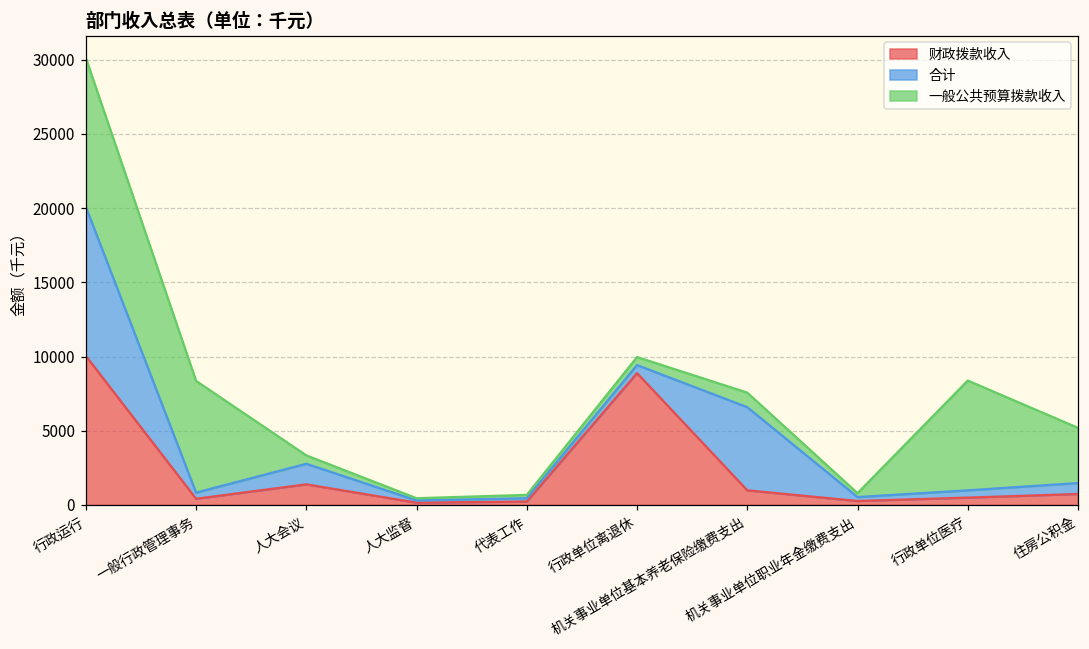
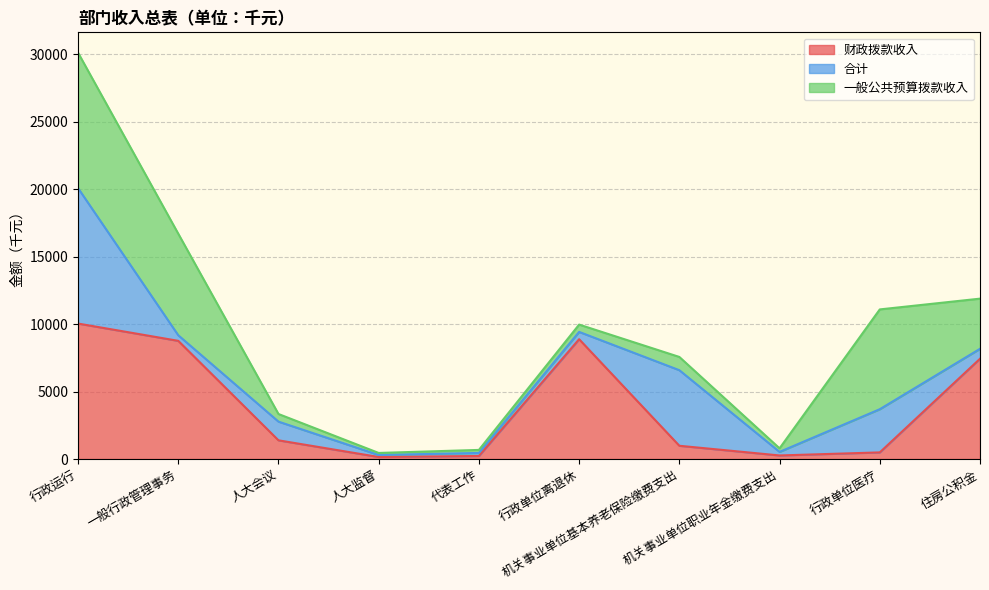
财政拨款收入, 一般行政管理事务: 400 -> 8800
合计, 行政单位医疗: 500 -> 3200
财政拨款收入, 住房公积金: 700 -> 7400
